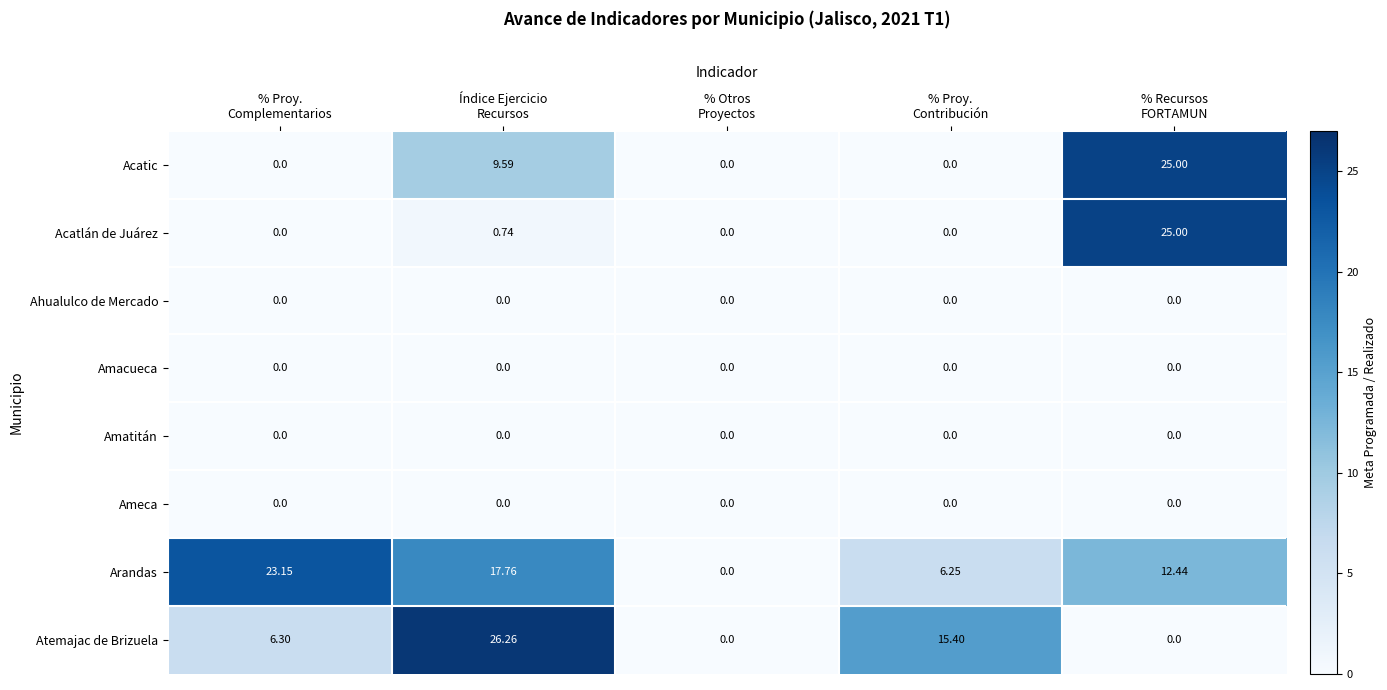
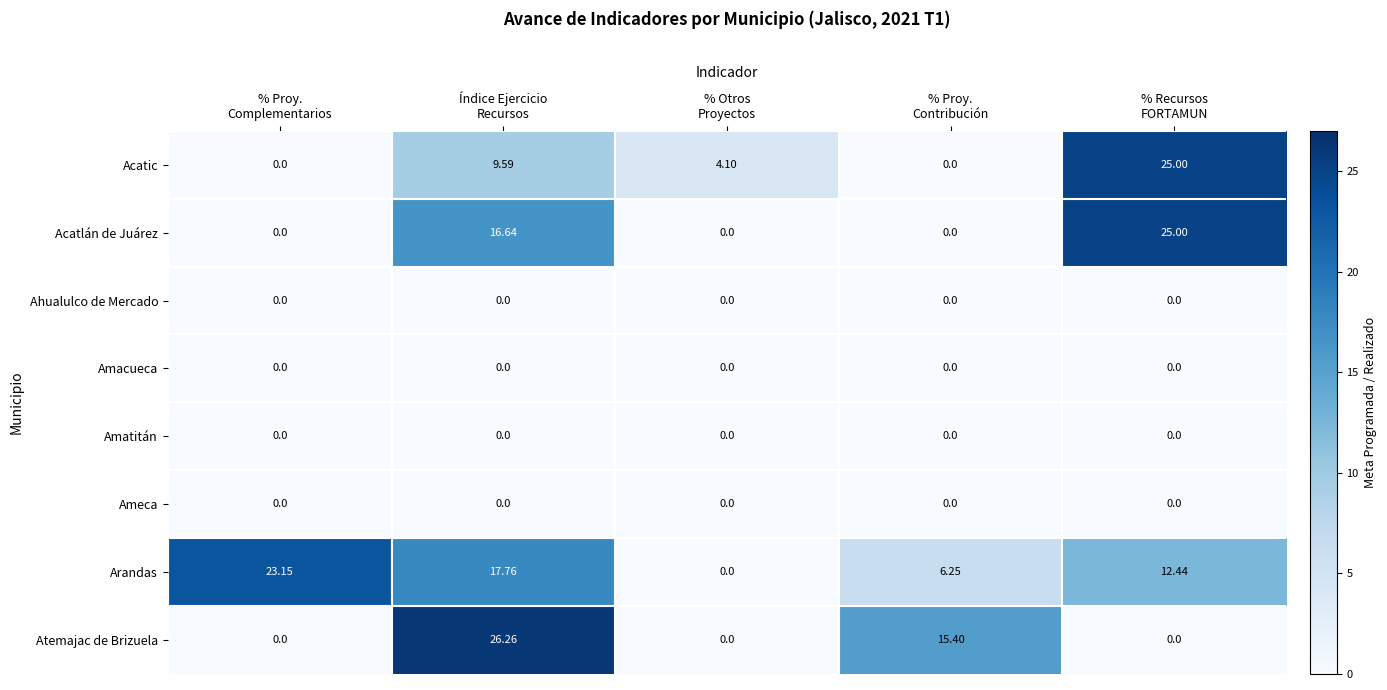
Acatic, % Otros Proyectos: 0.0 -> 4.10
Acatlán de Juárez, Índice Ejercicio Recursos: 0.74 -> 16.64
Atemajac de Brizuela, % Proy. Complementarios: 6.30 -> 0.0
